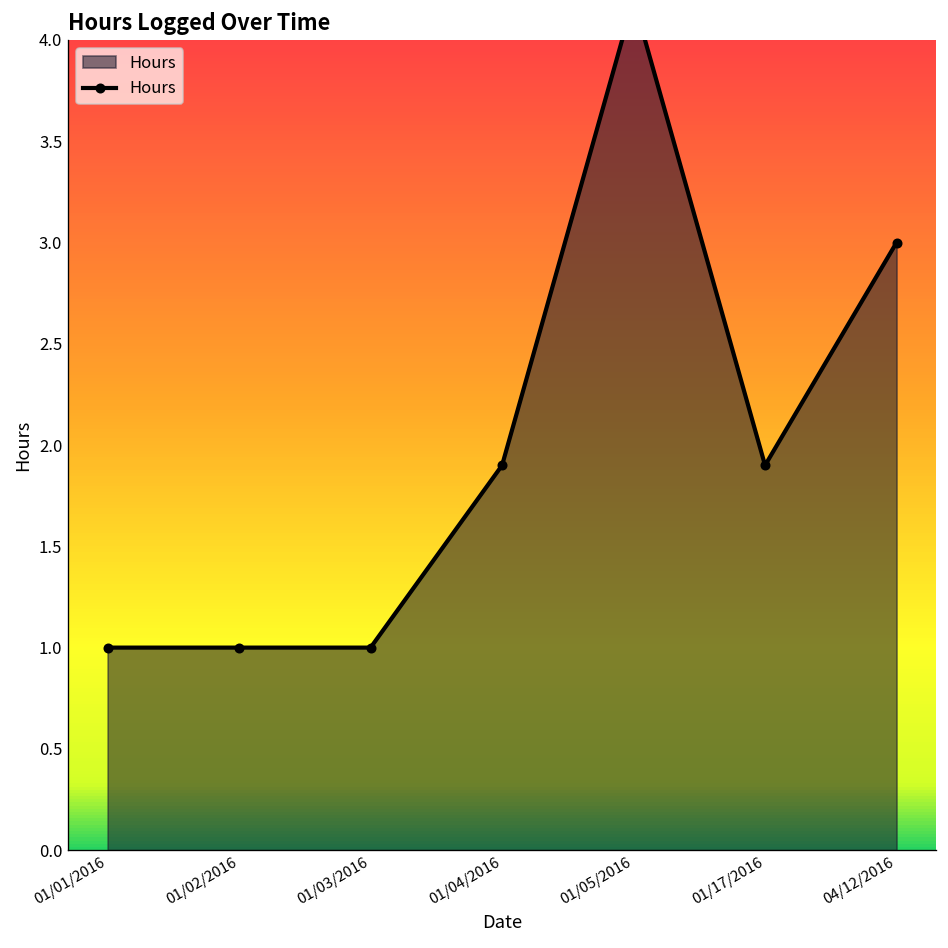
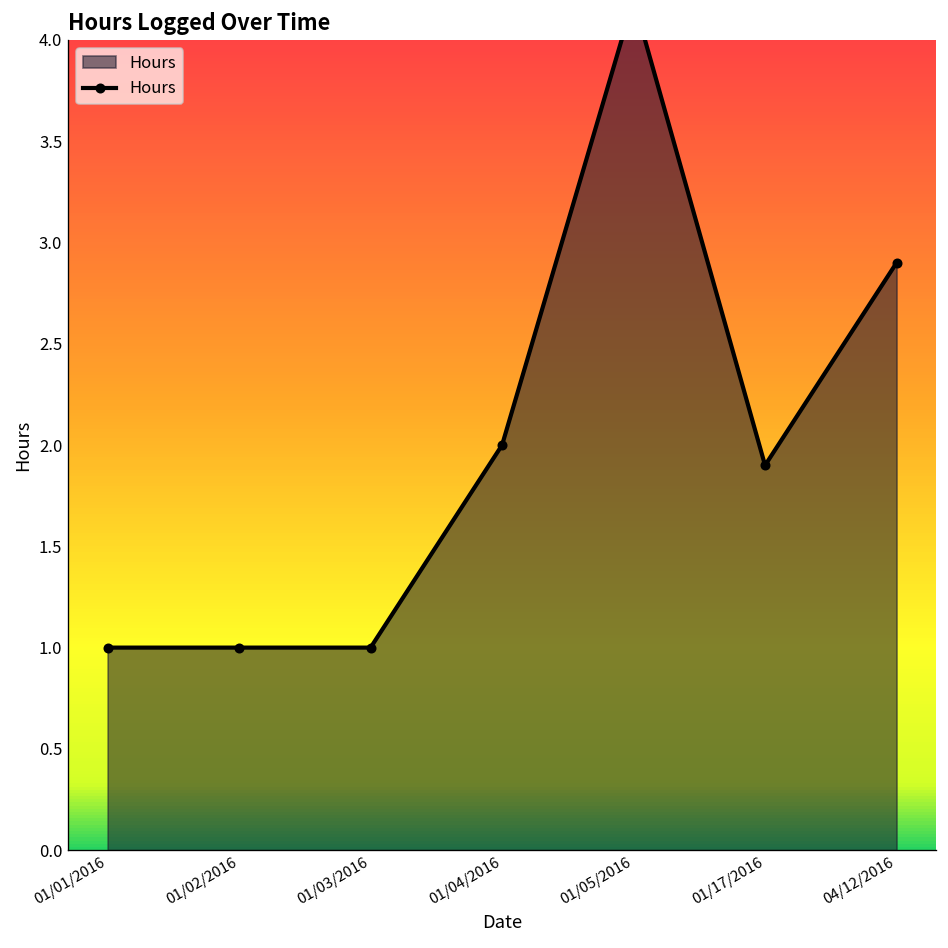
01/04/2016: 1.9 -> 2.0
04/12/2016: 3.0 -> 2.9
